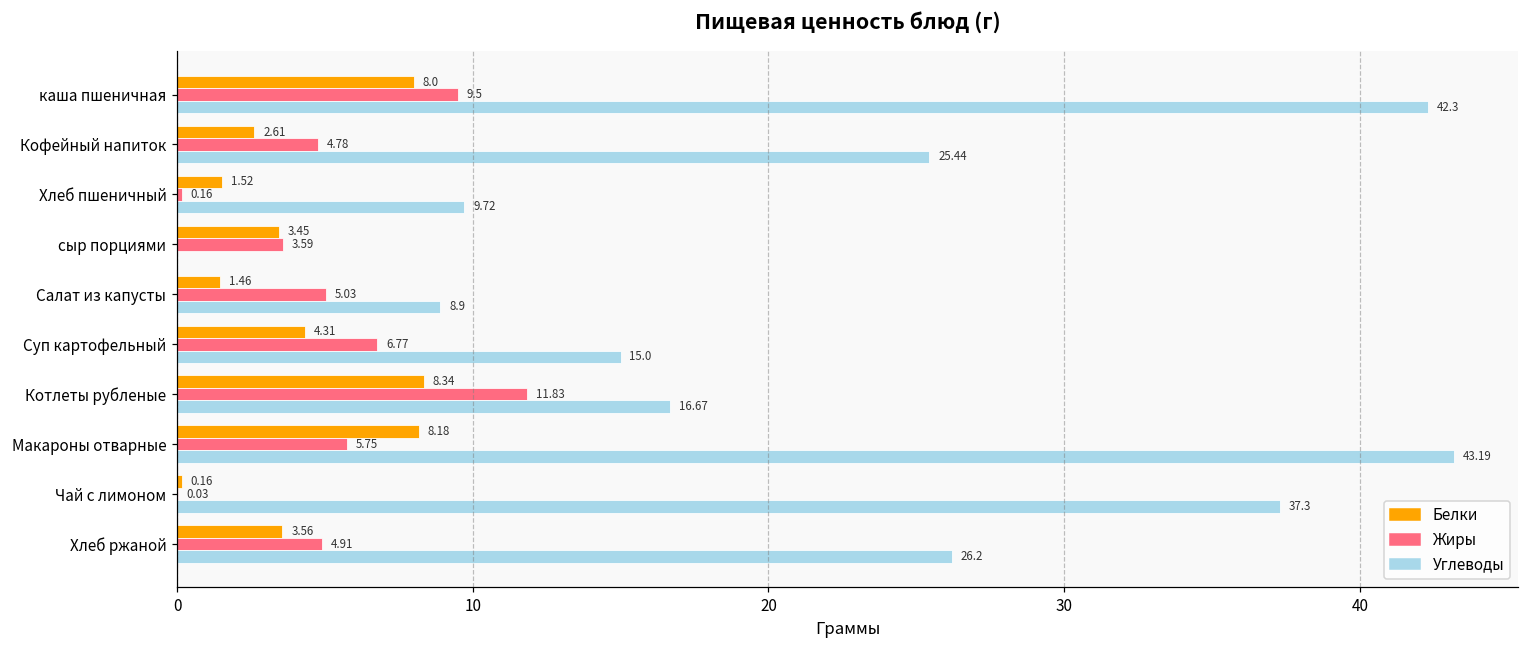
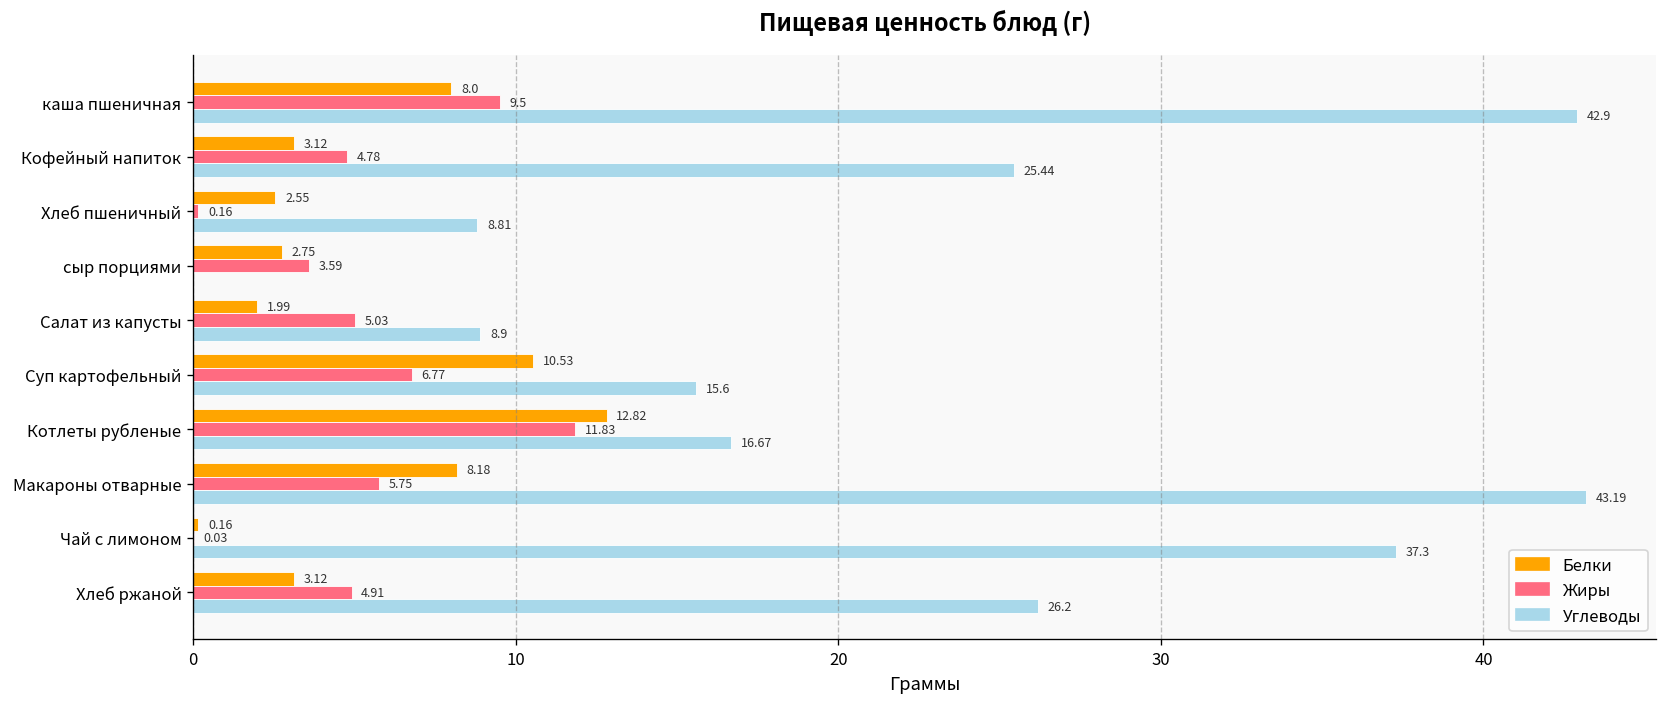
Углеводы, каша пшеничная: 42.3 -> 42.9
Белки, Кофейный напиток: 2.61 -> 3.12
Белки, Хлеб пшеничный: 1.52 -> 2.55
Углеводы, Хлеб пшеничный: 9.72 -> 8.81
Белки, сыр порциями: 3.45 -> 2.75
Белки, Салат из капусты: 1.46 -> 1.99
Белки, Суп картофельный: 4.31 -> 10.53
Углеводы, Суп картофельный: 15.0 -> 15.6
Белки, Котлеты рубленые: 8.34 -> 12.82
Белки, Хлеб ржаной: 3.56 -> 3.12
